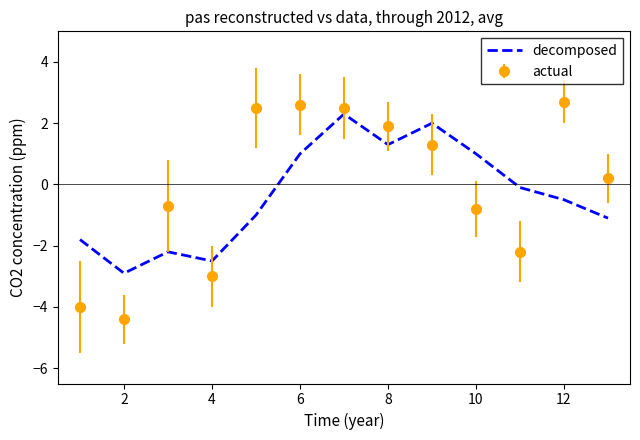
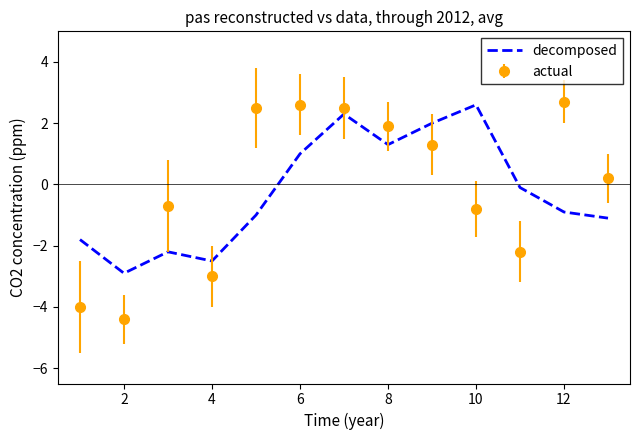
decomposed, 10: 1.0 -> 2.6
decomposed, 12: -0.5 -> -0.9
